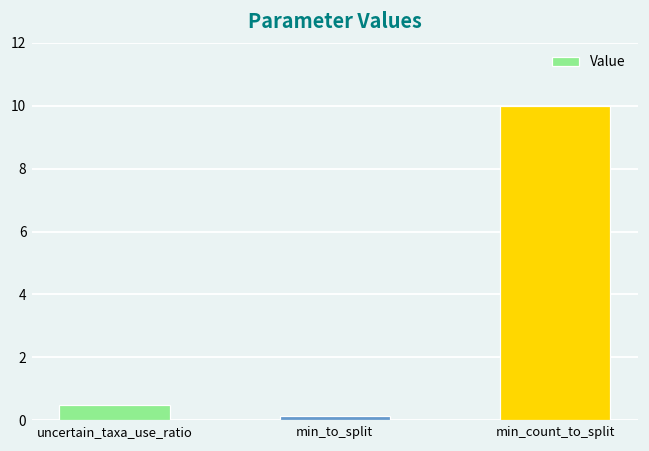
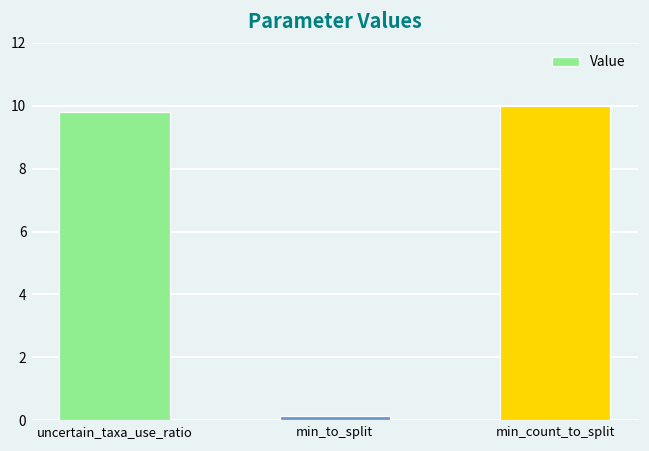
uncertain_taxa_use_ratio: 0.5 -> 9.8
